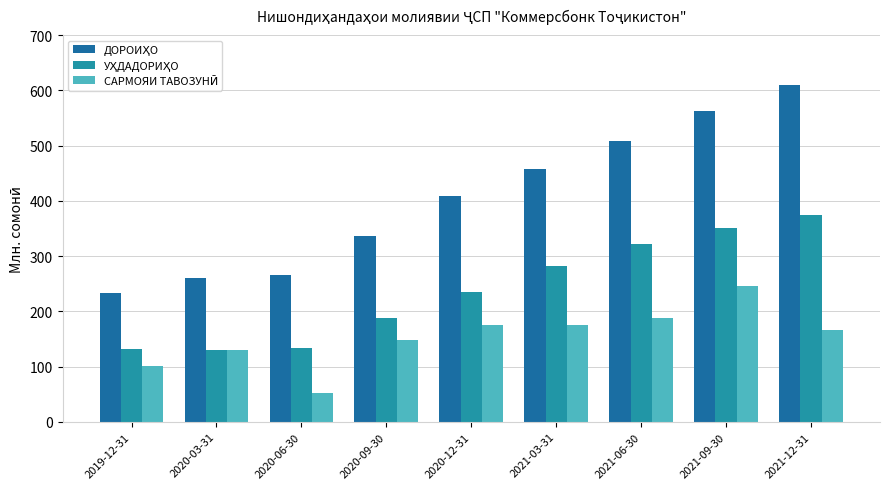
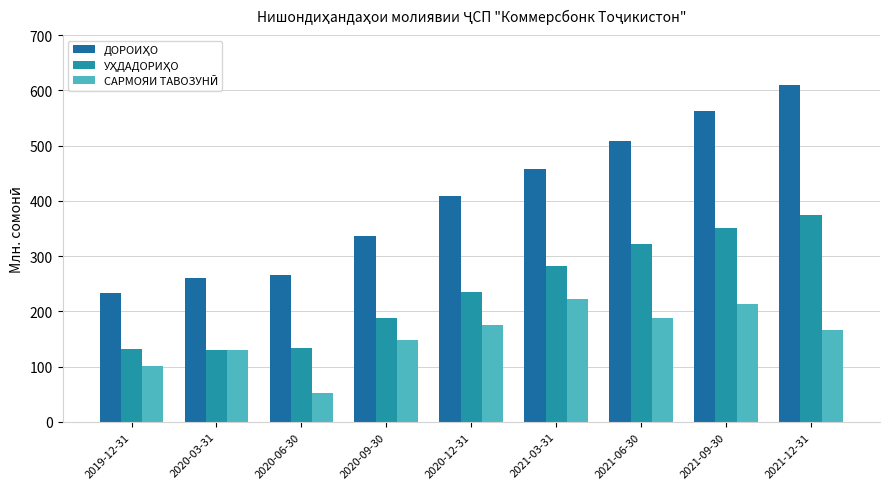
САРМОЯИ ТАВОЗУНӢ, 2021-03-31: 180 -> 220
САРМОЯИ ТАВОЗУНӢ, 2021-09-30: 250 -> 210
